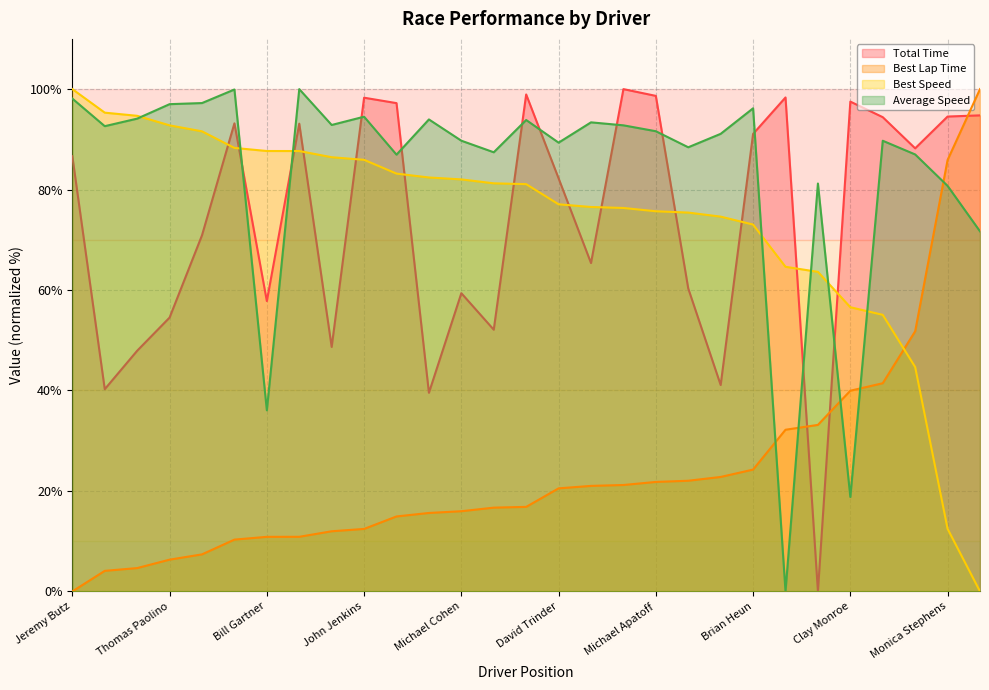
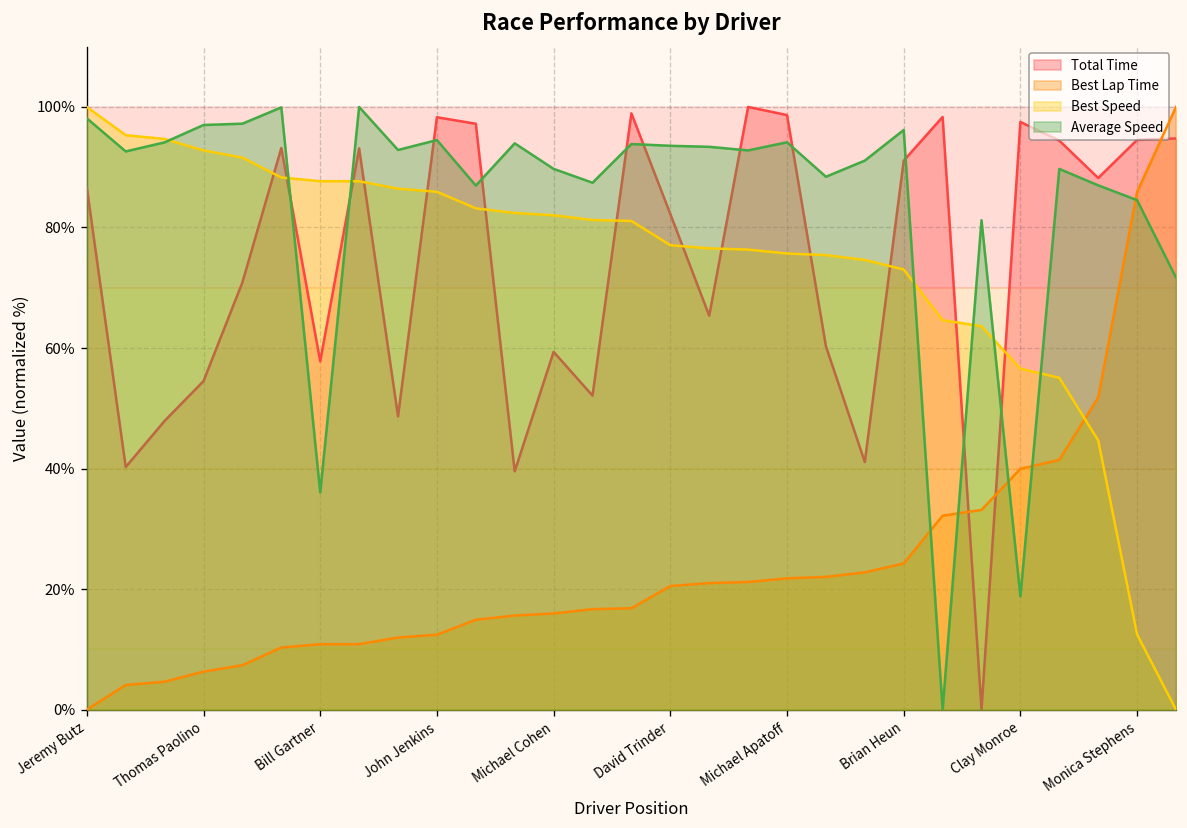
Average Speed, David Trinder: 89% -> 94%
Average Speed, Michael Apatoff: 92% -> 94%
Average Speed, Monica Stephens: 81% -> 85%
